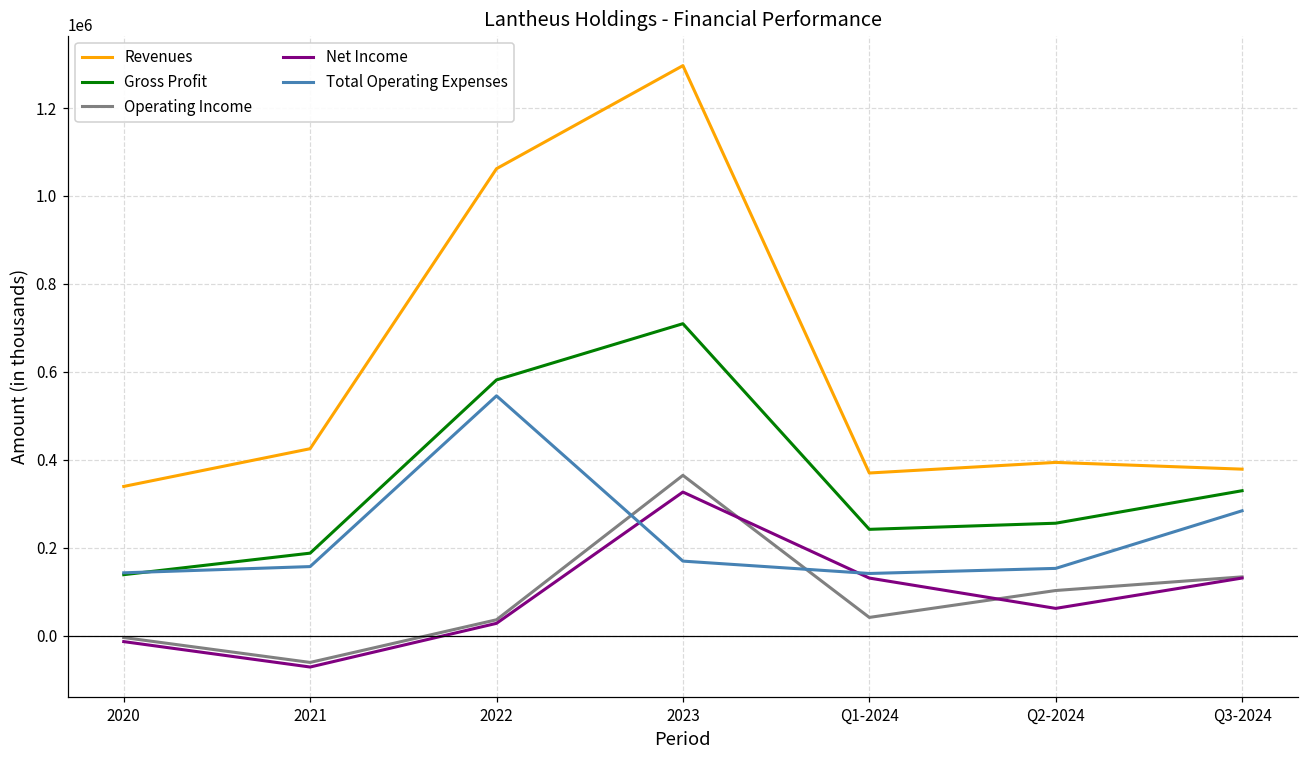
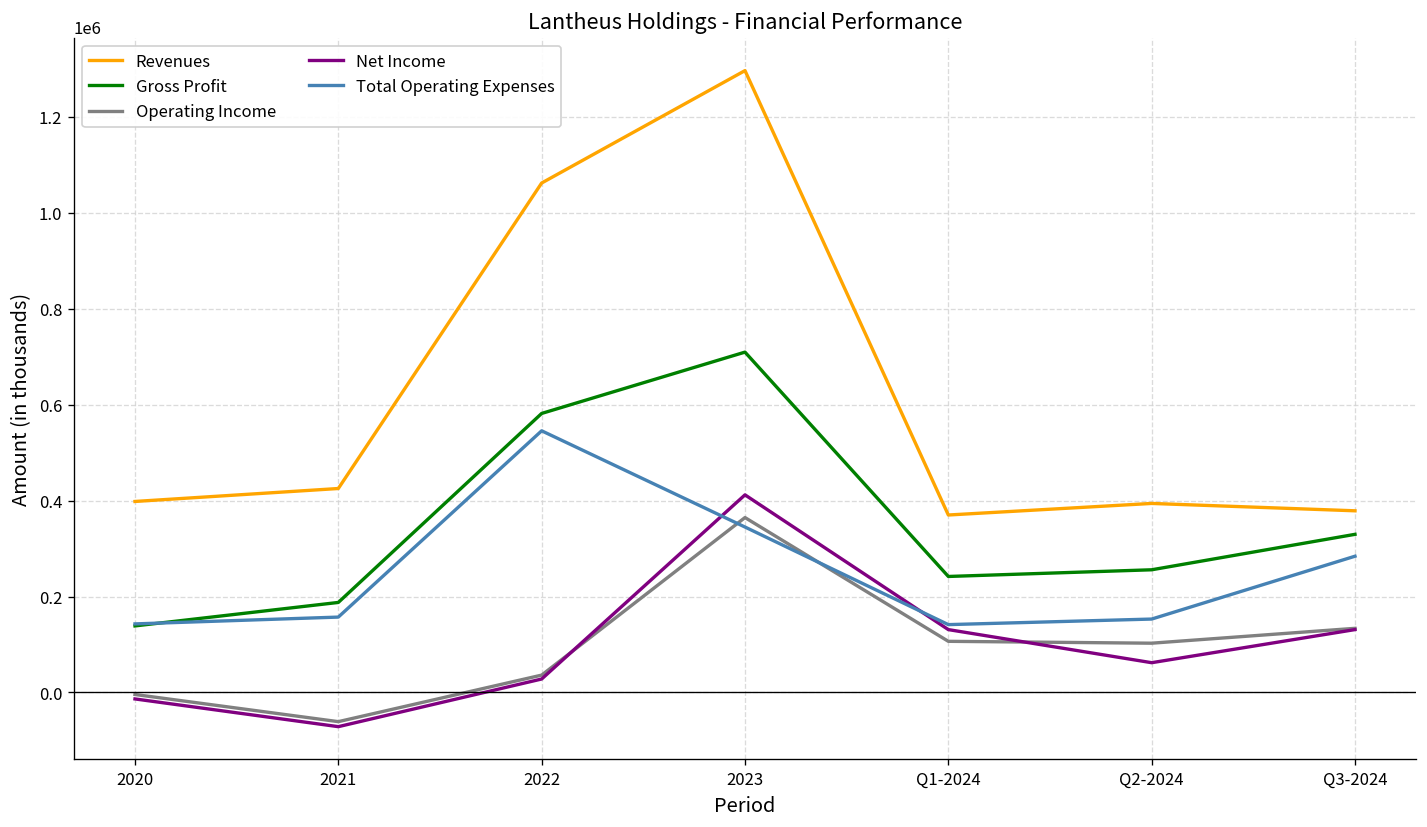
Revenues, 2020: 340000 -> 400000
Net Income, 2023: 330000 -> 410000
Total Operating Expenses, 2023: 170000 -> 340000
Operating Income, Q1-2024: 40000 -> 110000
